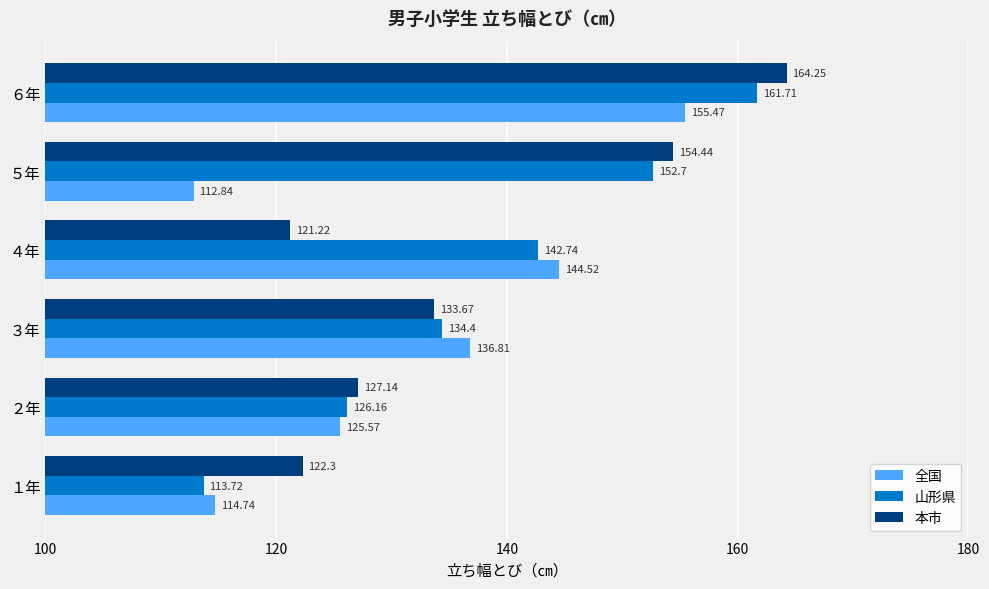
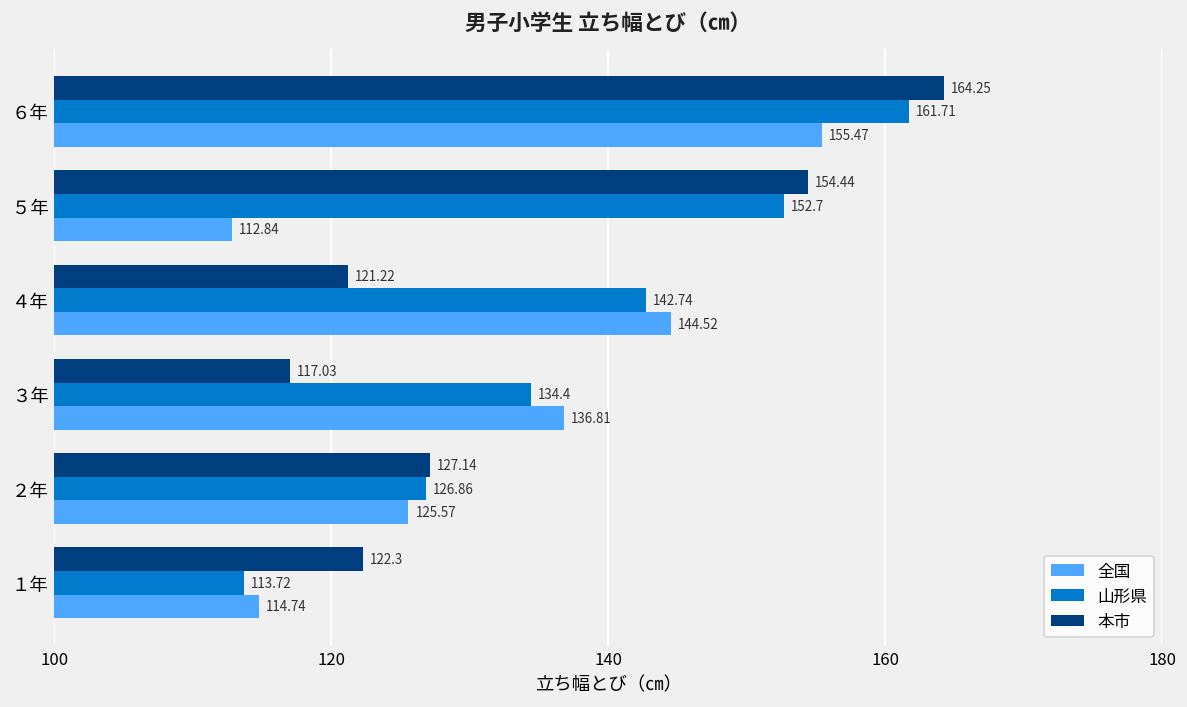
本市, ３年: 133.67 -> 117.03
山形県, ２年: 126.16 -> 126.86
